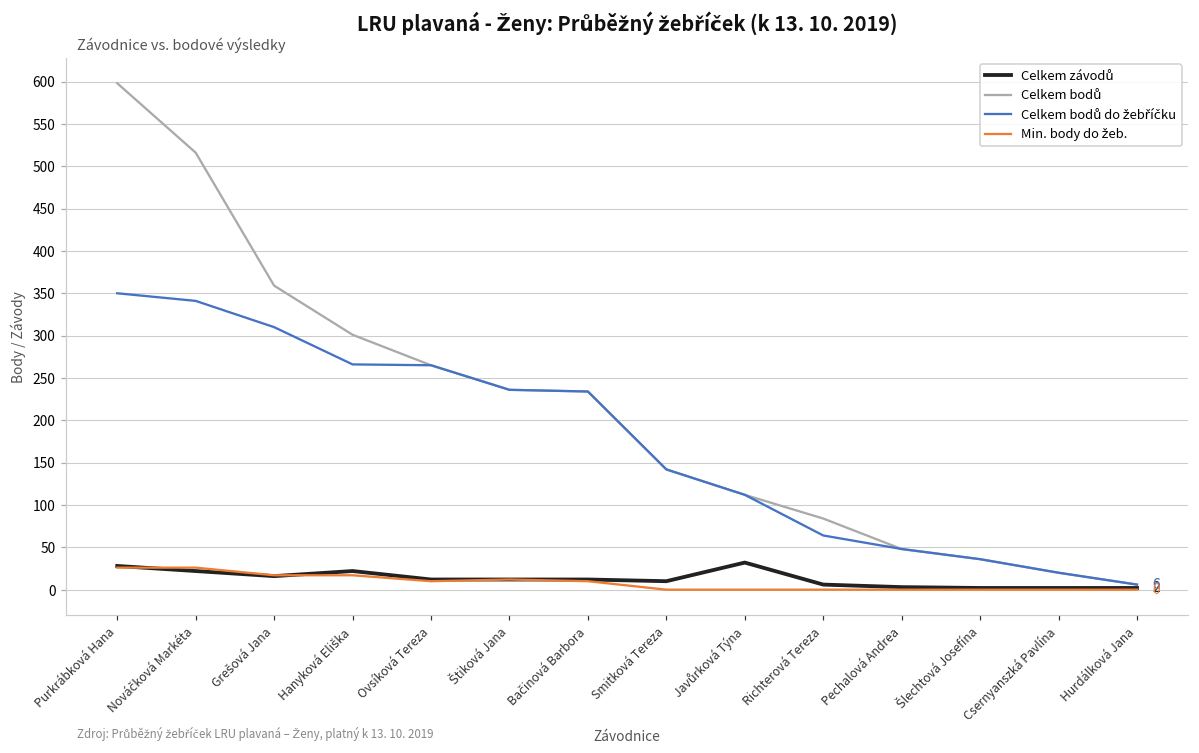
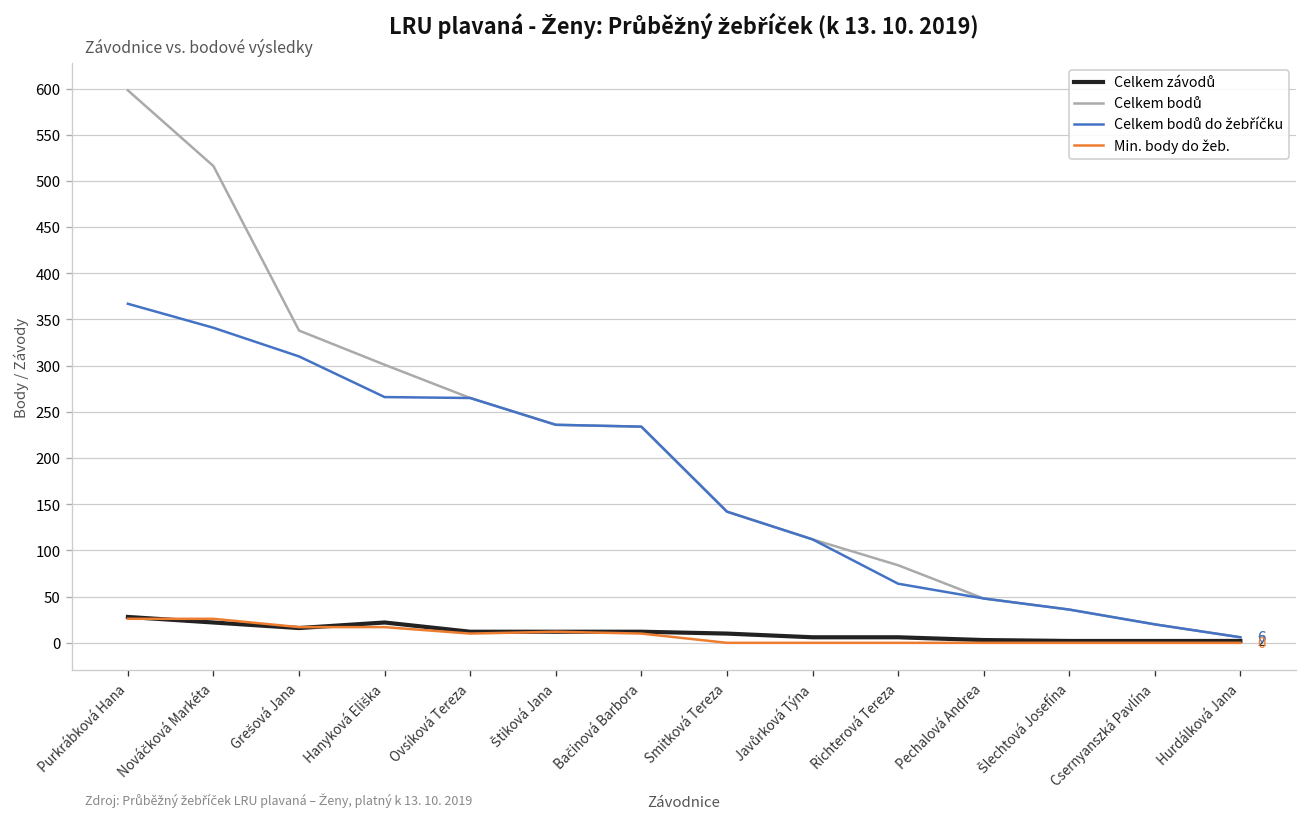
Celkem bodů do žebříčku, Purkrábková Hana: 350 -> 370
Celkem bodů, Grešová Jana: 360 -> 340
Celkem závodů, Javůrková Týna: 30 -> 10
